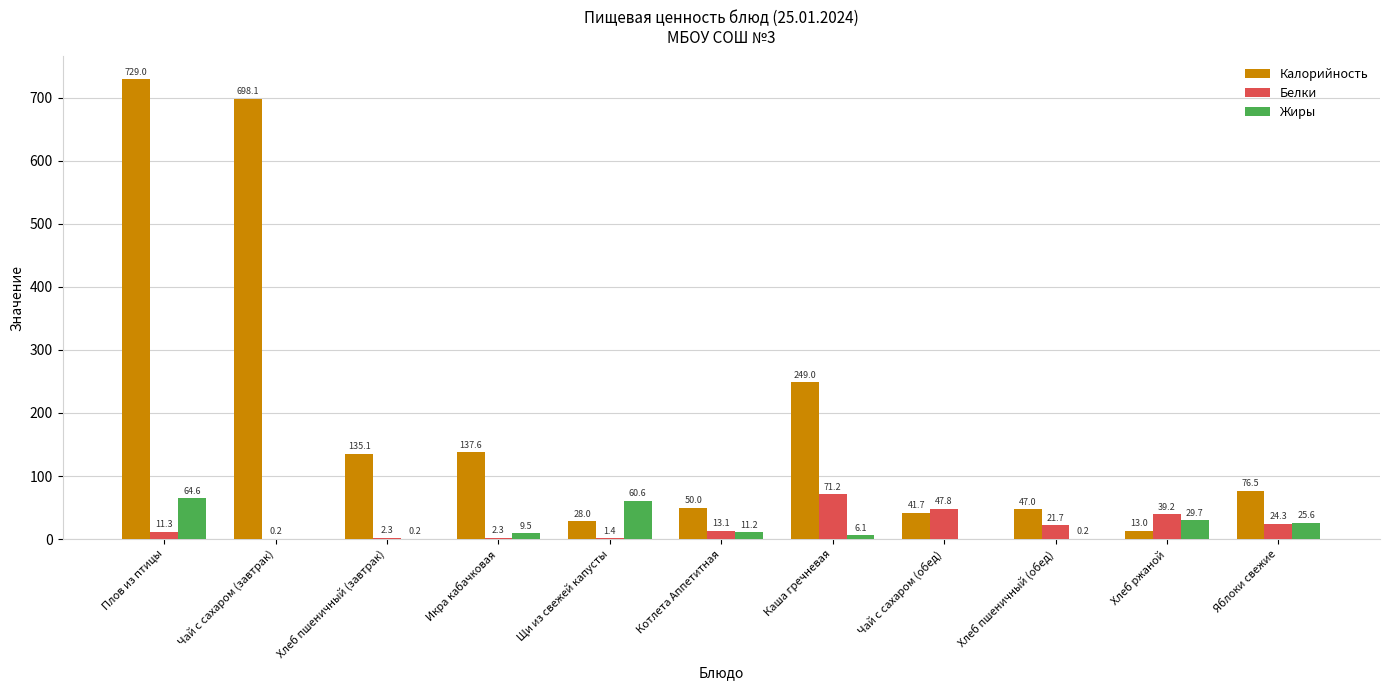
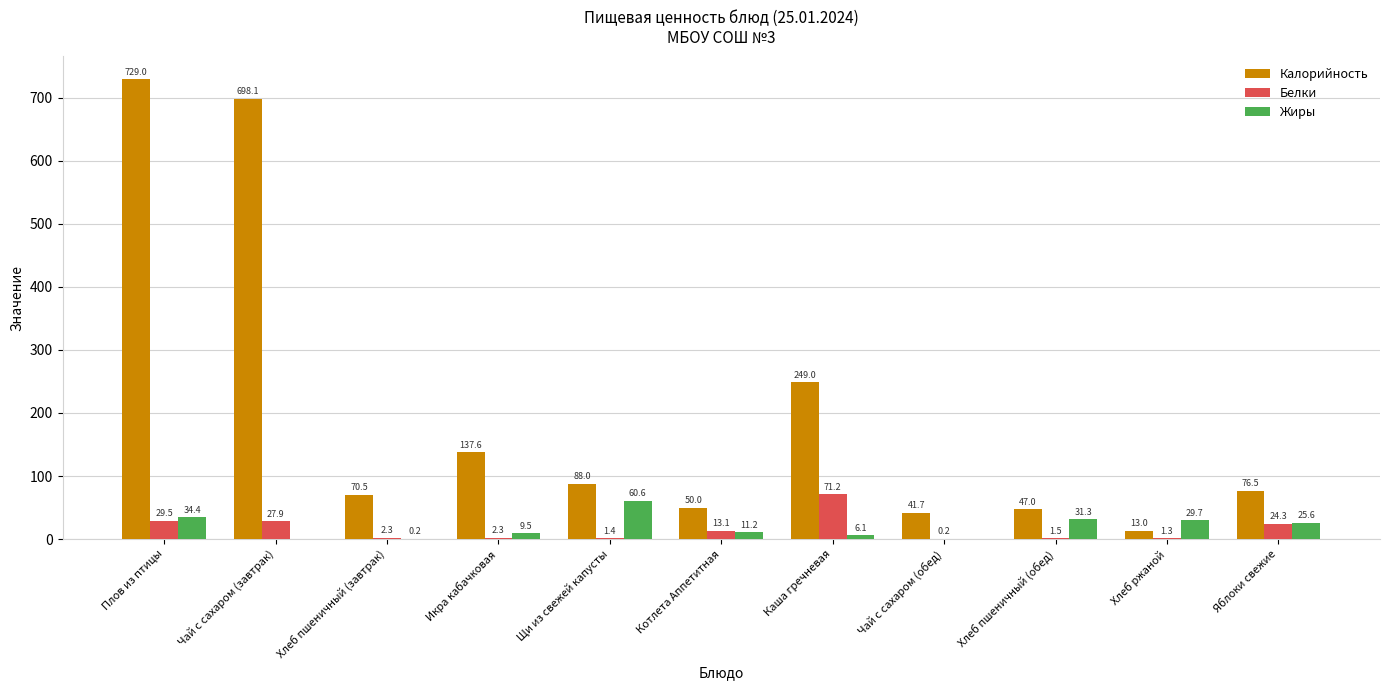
Белки, Плов из птицы: 11.3 -> 29.5
Жиры, Плов из птицы: 64.6 -> 34.4
Белки, Чай с сахаром (завтрак): 0.2 -> 27.9
Калорийность, Хлеб пшеничный (завтрак): 135.1 -> 70.5
Калорийность, Щи из свежей капусты: 28.0 -> 88.0
Белки, Чай с сахаром (обед): 47.8 -> 0.2
Белки, Хлеб пшеничный (обед): 21.7 -> 1.5
Жиры, Хлеб пшеничный (обед): 0.2 -> 31.3
Белки, Хлеб ржаной: 39.2 -> 1.3
